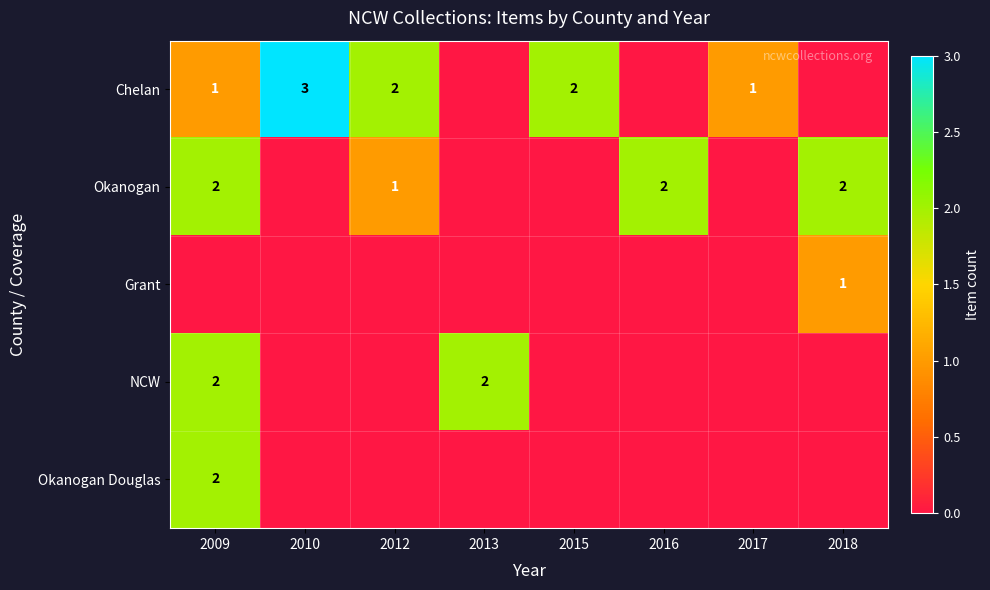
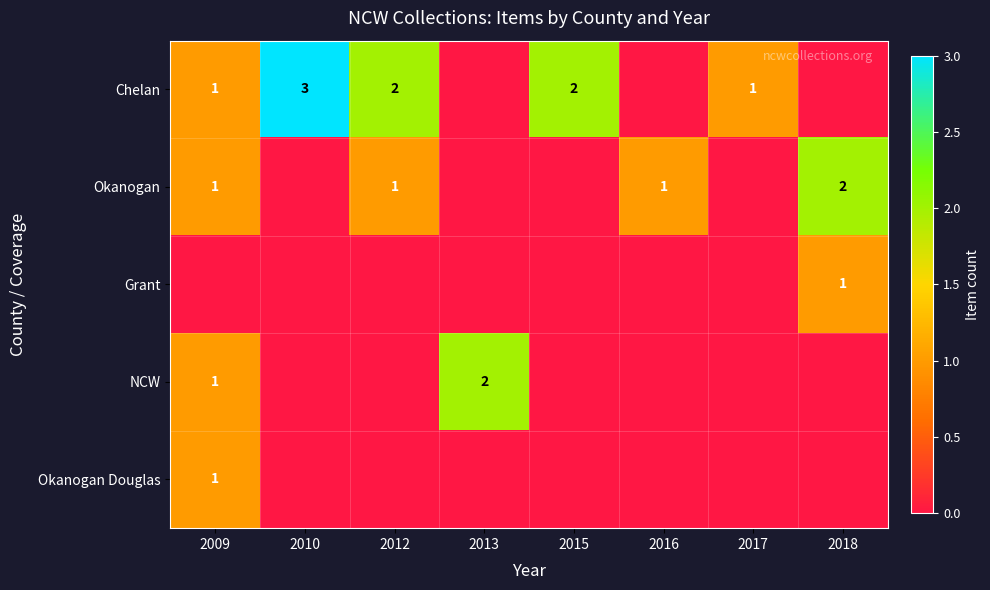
Okanogan, 2009: 2 -> 1
Okanogan, 2016: 2 -> 1
NCW, 2009: 2 -> 1
Okanogan Douglas, 2009: 2 -> 1
